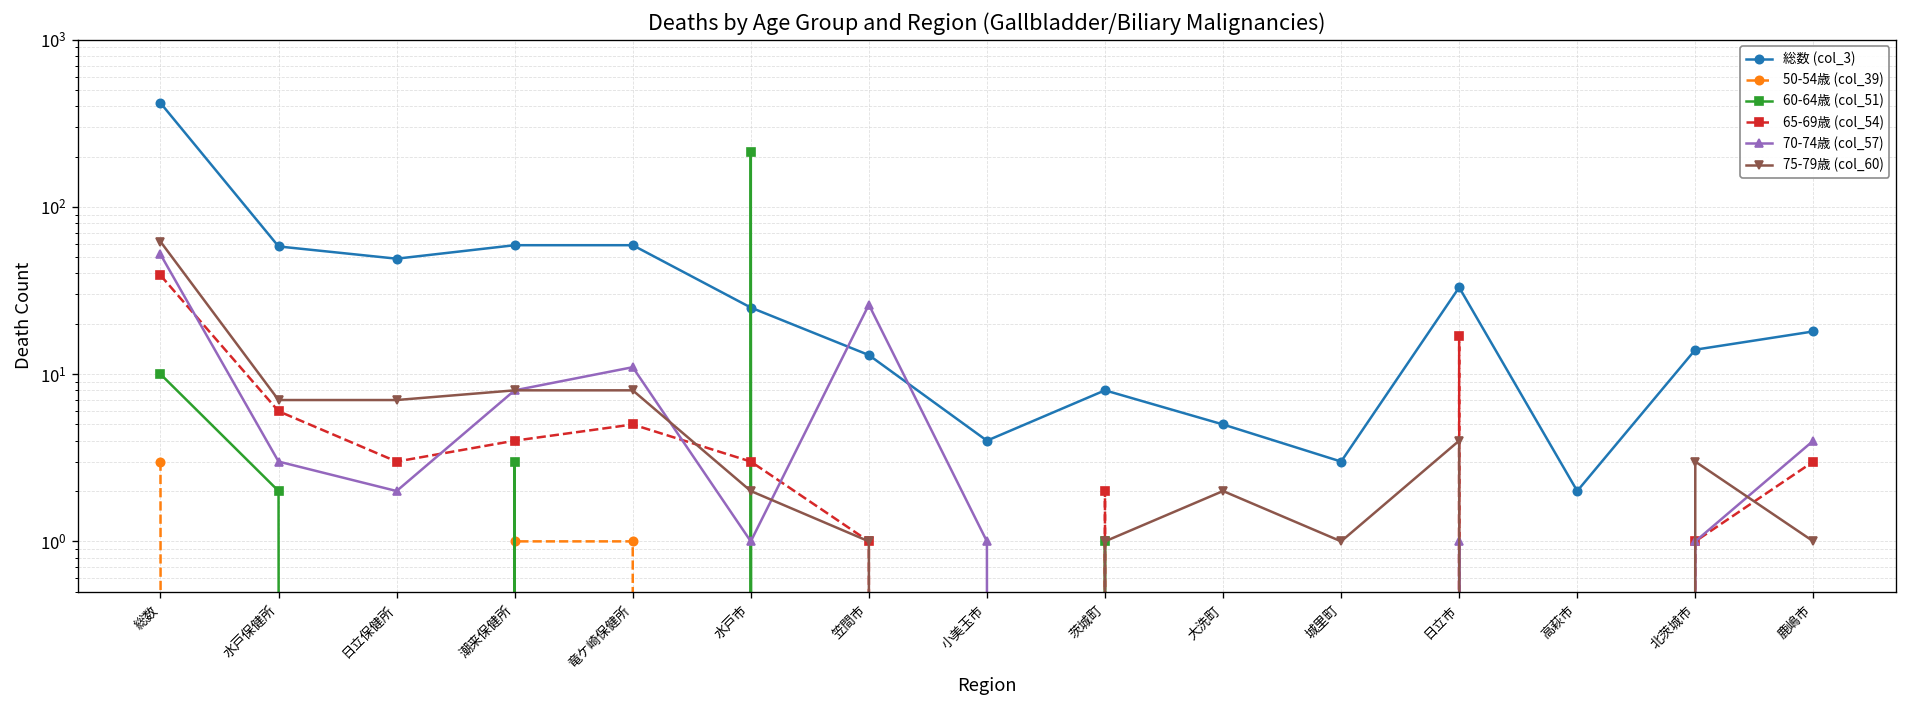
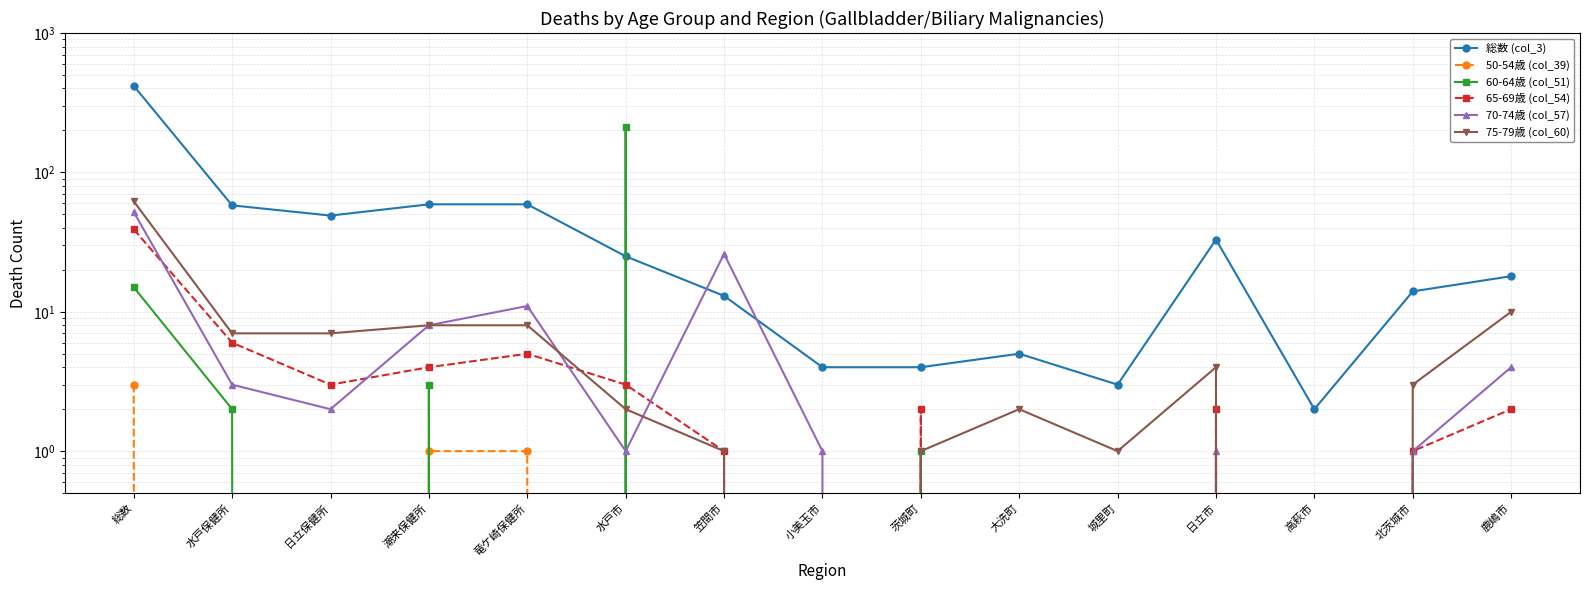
60-64歳 (col_51), 総数: 10 -> 15
総数 (col_3), 茨城町: 8 -> 4
65-69歳 (col_54), 日立市: 17 -> 2
65-69歳 (col_54), 鹿嶋市: 3 -> 2
75-79歳 (col_60), 鹿嶋市: 1 -> 10
